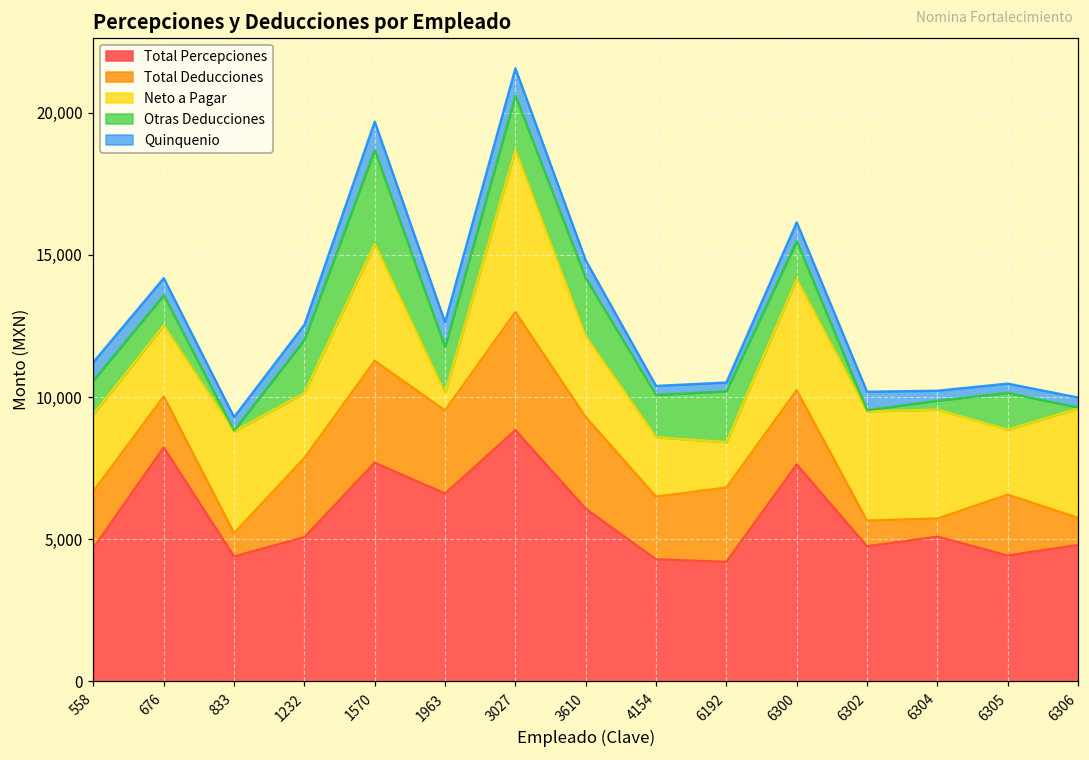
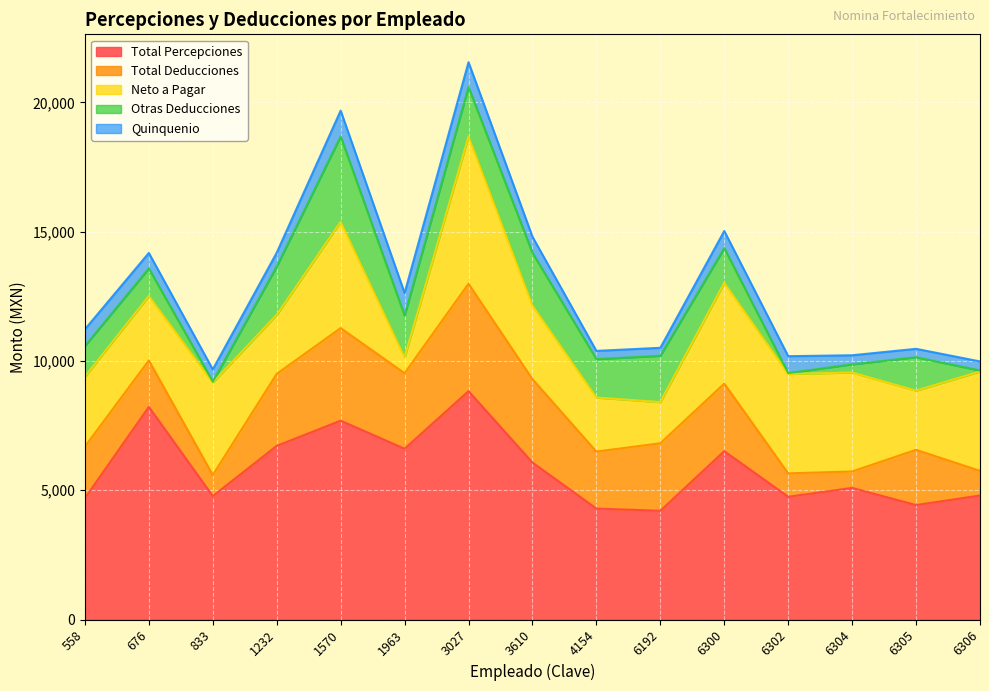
Total Percepciones, 833: 4,400 -> 4,800
Total Percepciones, 1232: 5,100 -> 6,700
Total Percepciones, 6300: 7,600 -> 6,500
